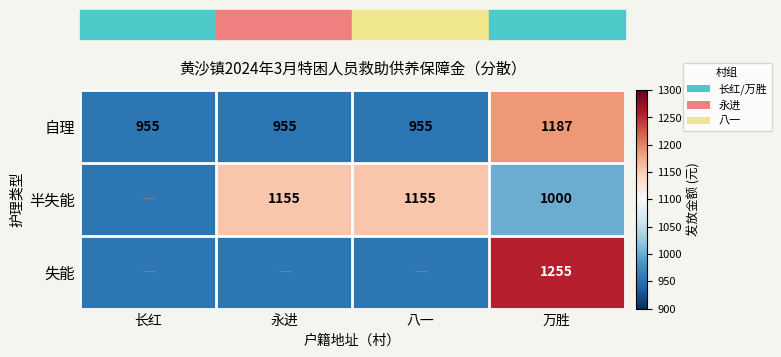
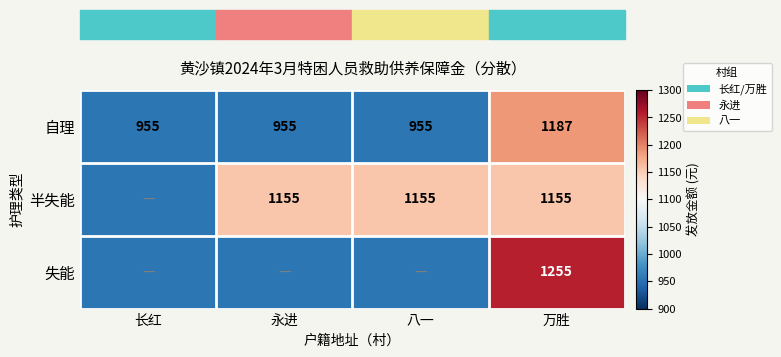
半失能, 万胜: 1000 -> 1155
